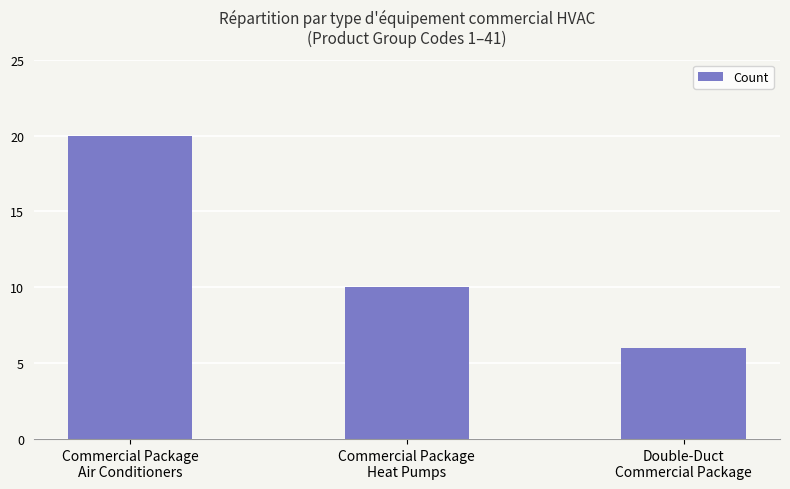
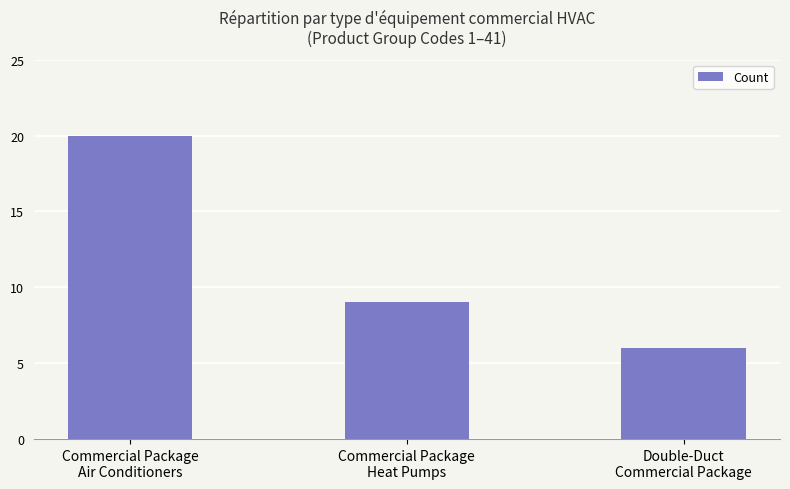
Commercial Package Heat Pumps: 10 -> 9
